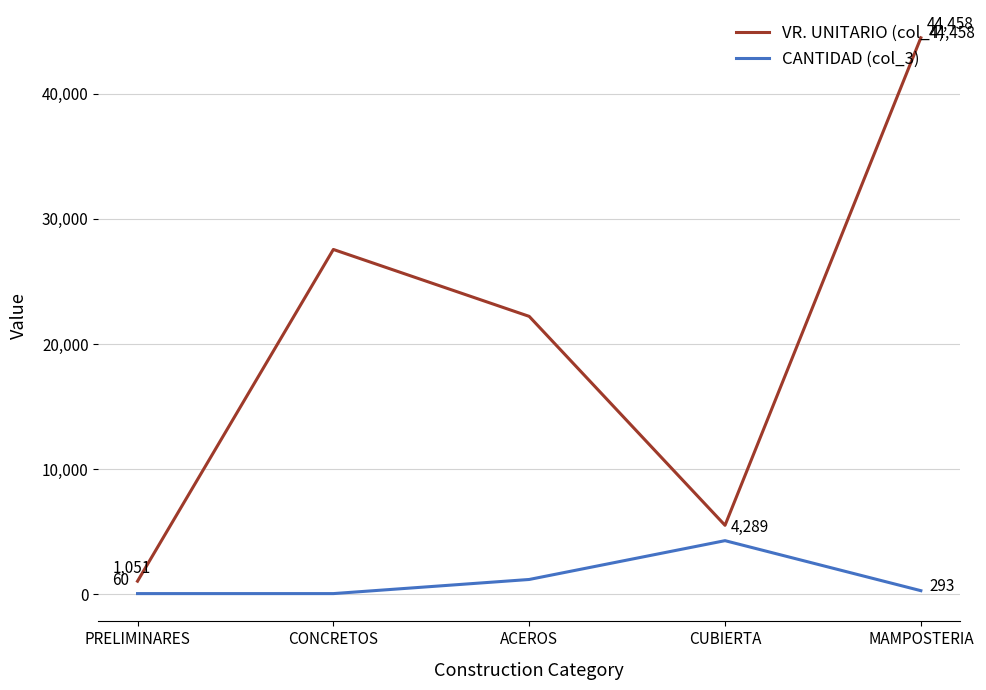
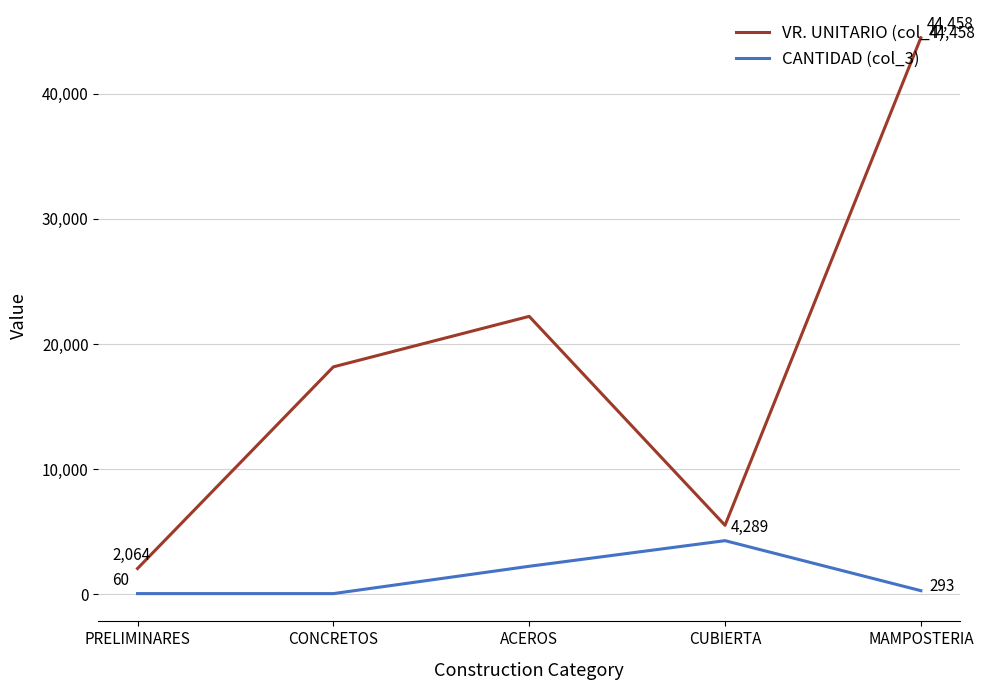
VR. UNITARIO (col_4), PRELIMINARES: 1,051 -> 2,064
VR. UNITARIO (col_4), CONCRETOS: 27,600 -> 18,200
CANTIDAD (col_3), ACEROS: 1,200 -> 2,200
